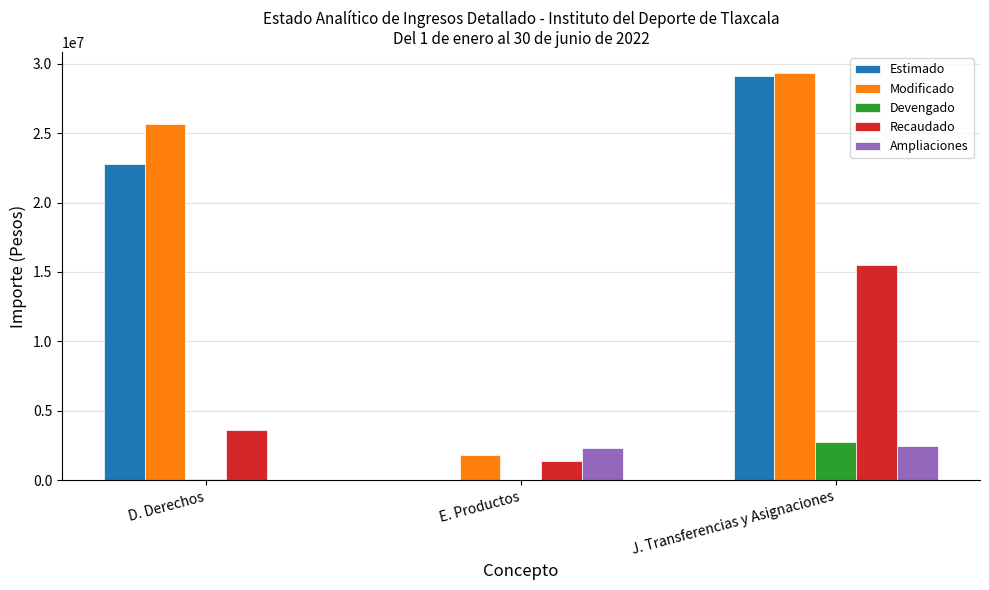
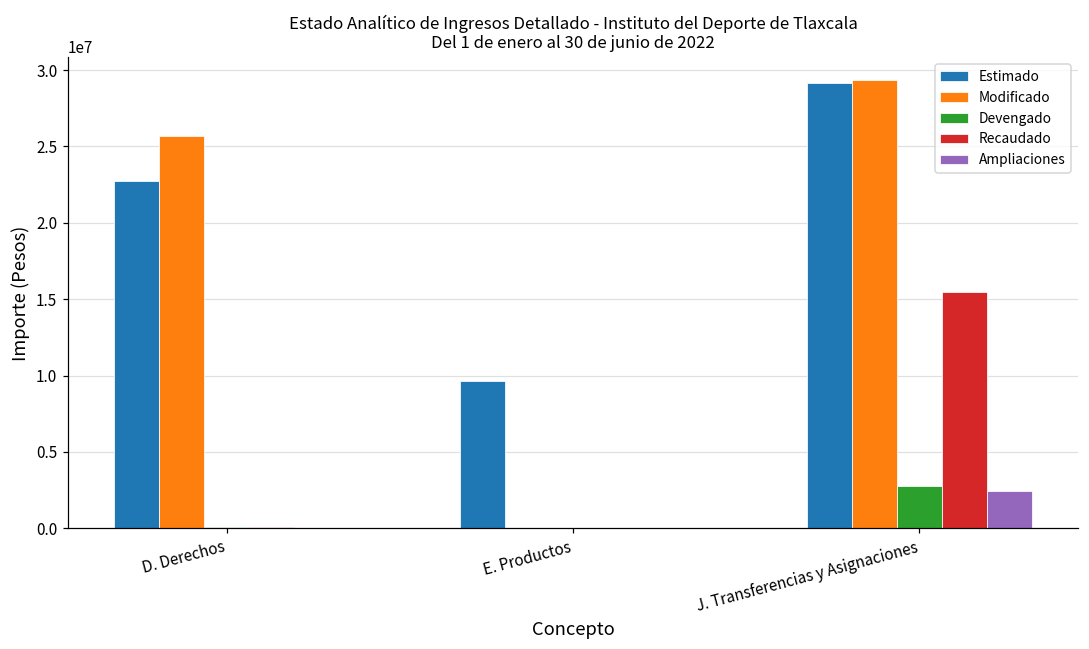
Recaudado, D. Derechos: 3600000 -> 100000
Estimado, E. Productos: 0 -> 9600000
Modificado, E. Productos: 1800000 -> 0
Recaudado, E. Productos: 1400000 -> 0
Ampliaciones, E. Productos: 2300000 -> 0
